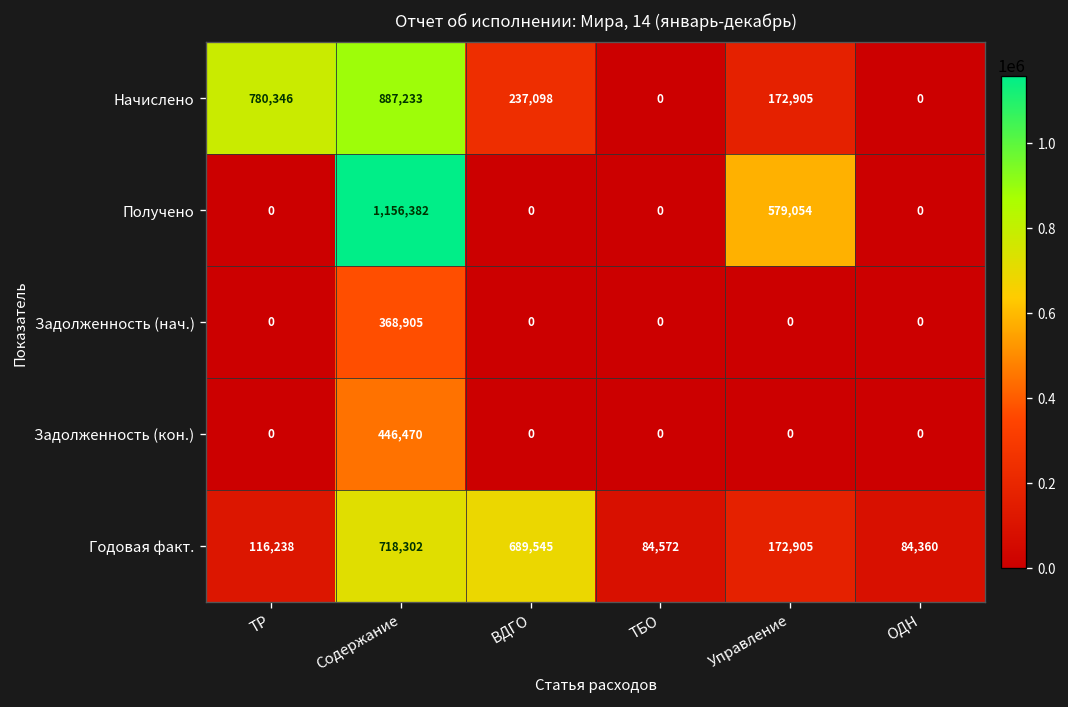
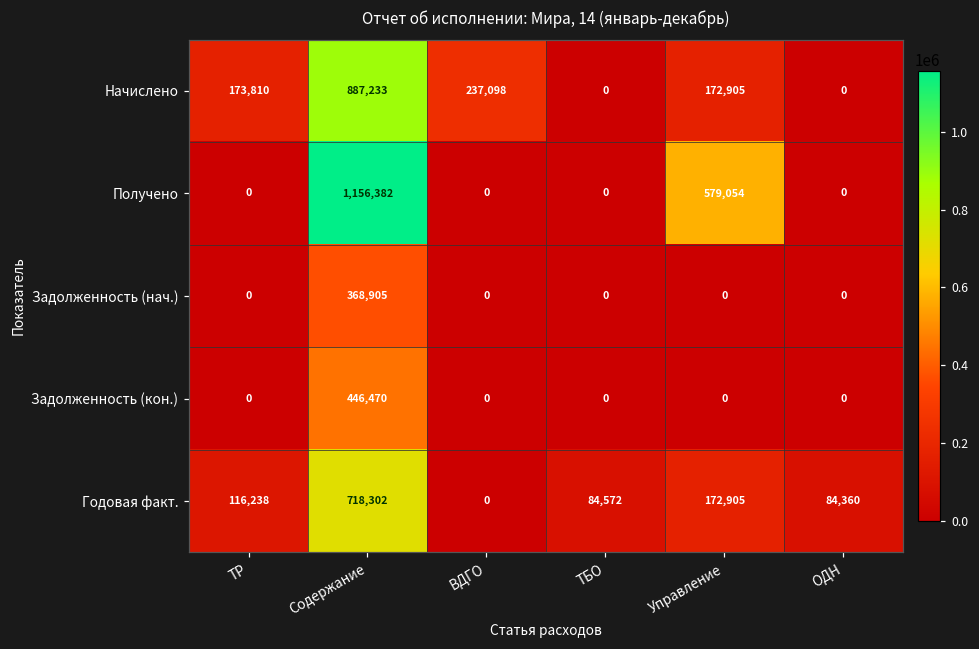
Начислено, ТР: 780,346 -> 173,810
Годовая факт., ВДГО: 689,545 -> 0
